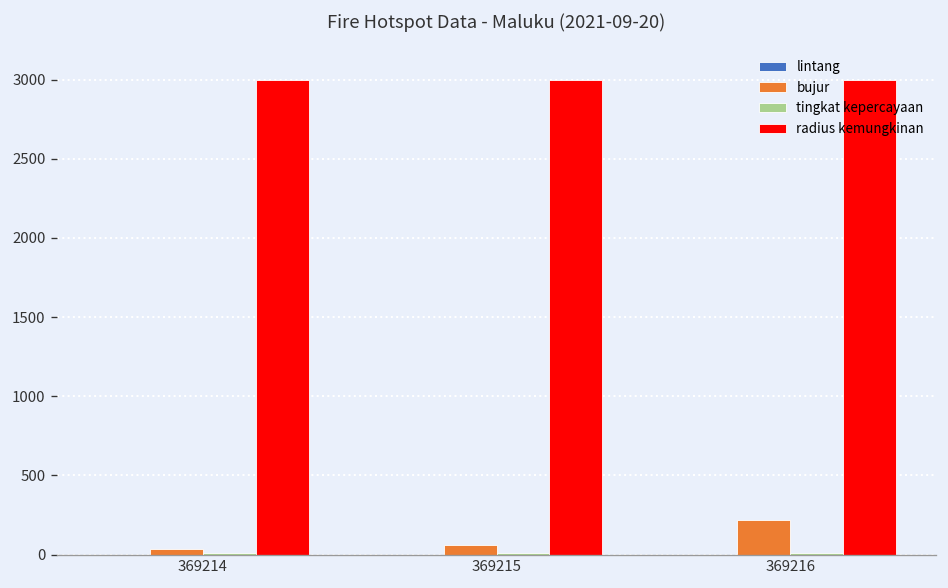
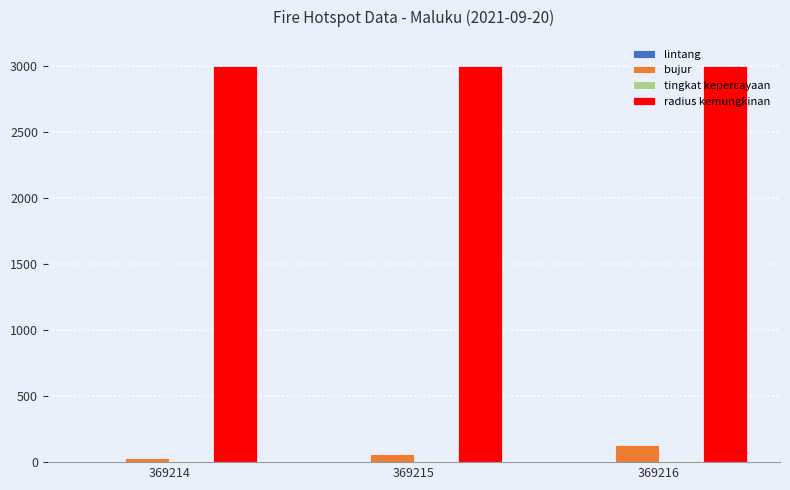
bujur, 369216: 220 -> 130
